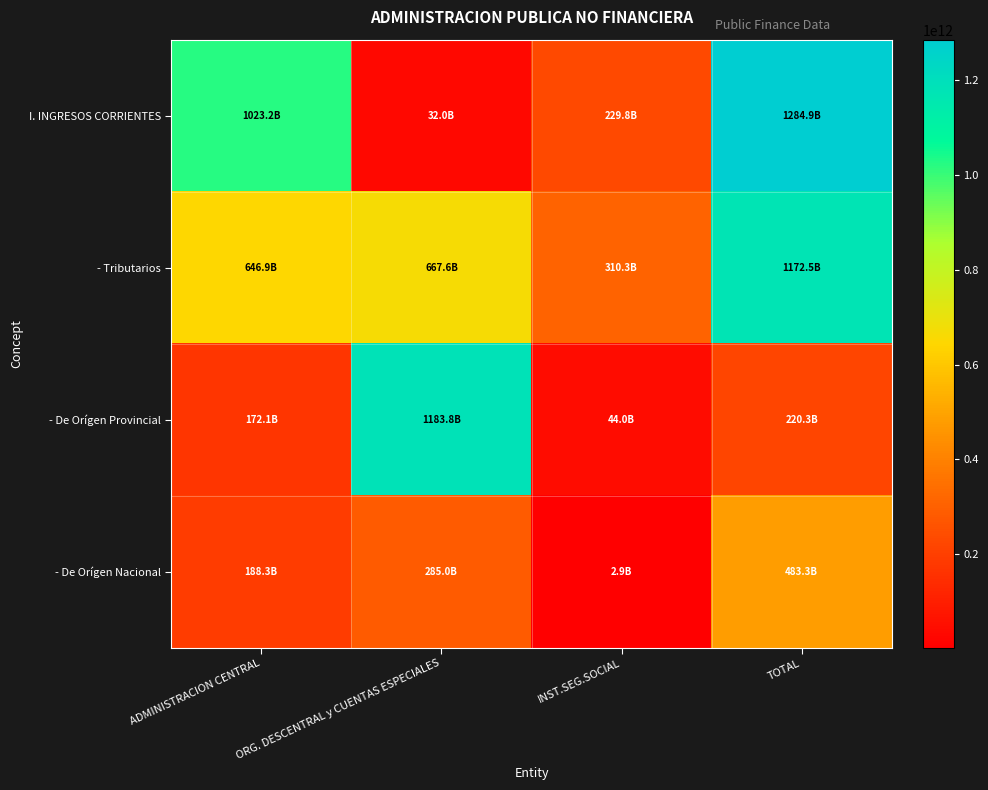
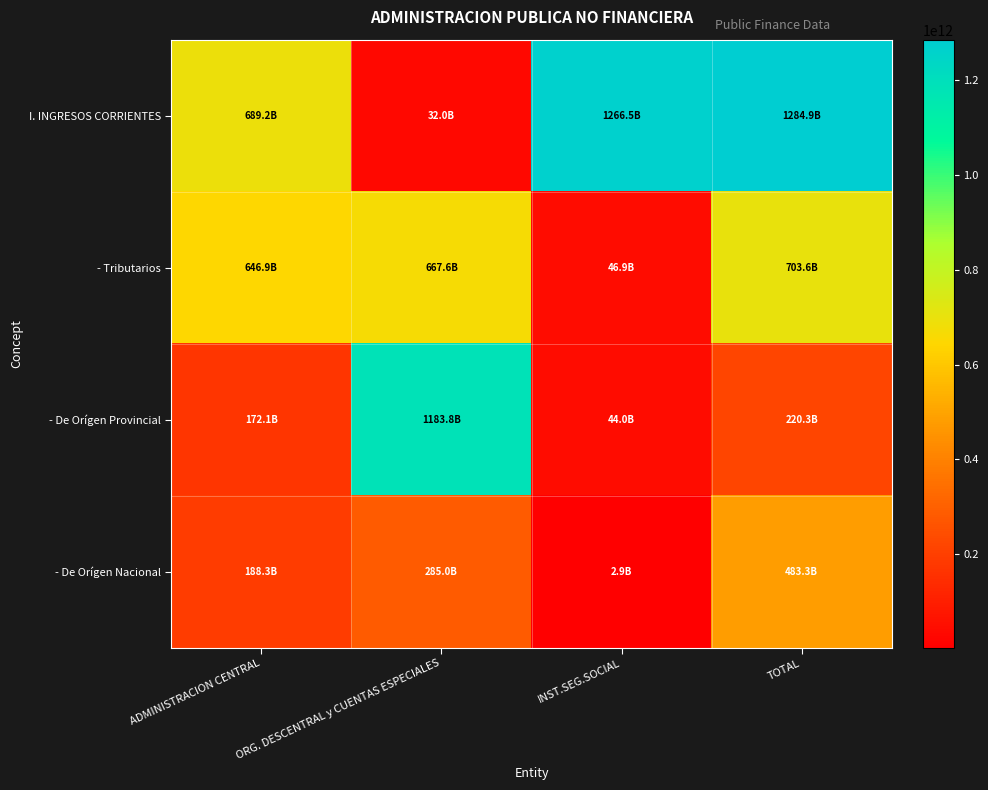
I. INGRESOS CORRIENTES, ADMINISTRACION CENTRAL: 1023.2B -> 689.2B
I. INGRESOS CORRIENTES, INST.SEG.SOCIAL: 229.8B -> 1266.5B
- Tributarios, INST.SEG.SOCIAL: 310.3B -> 46.9B
- Tributarios, TOTAL: 1172.5B -> 703.6B
